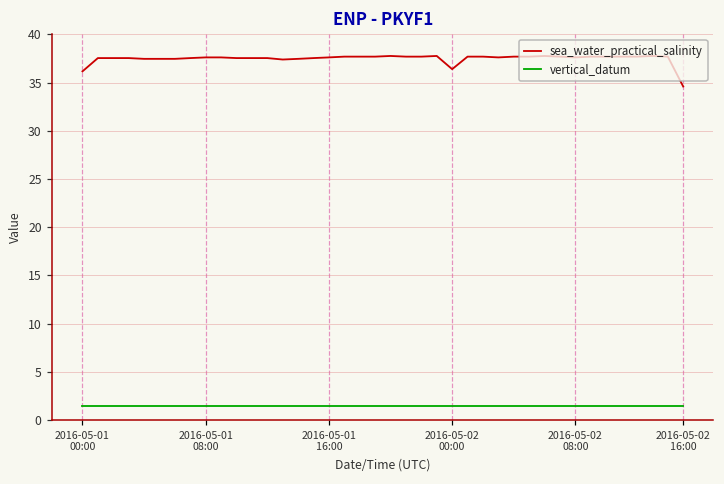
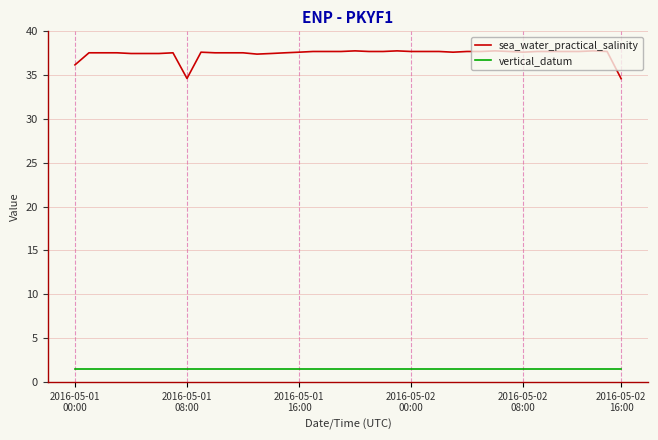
sea_water_practical_salinity, 2016-05-01 08:00: 38 -> 35
sea_water_practical_salinity, 2016-05-02 00:00: 36 -> 38
